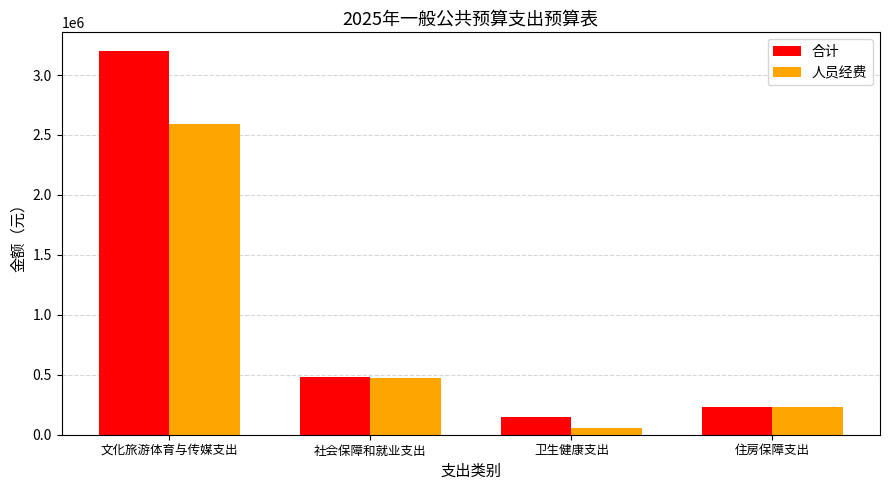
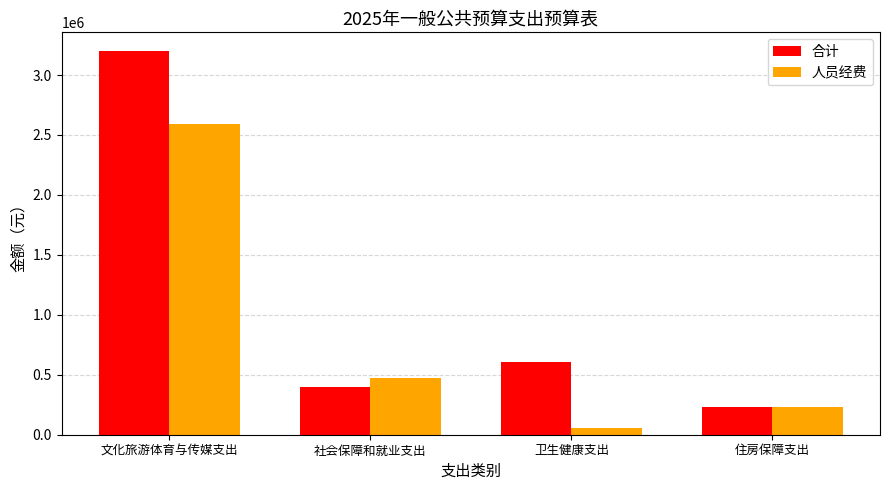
合计, 社会保障和就业支出: 480000 -> 390000
合计, 卫生健康支出: 150000 -> 610000
